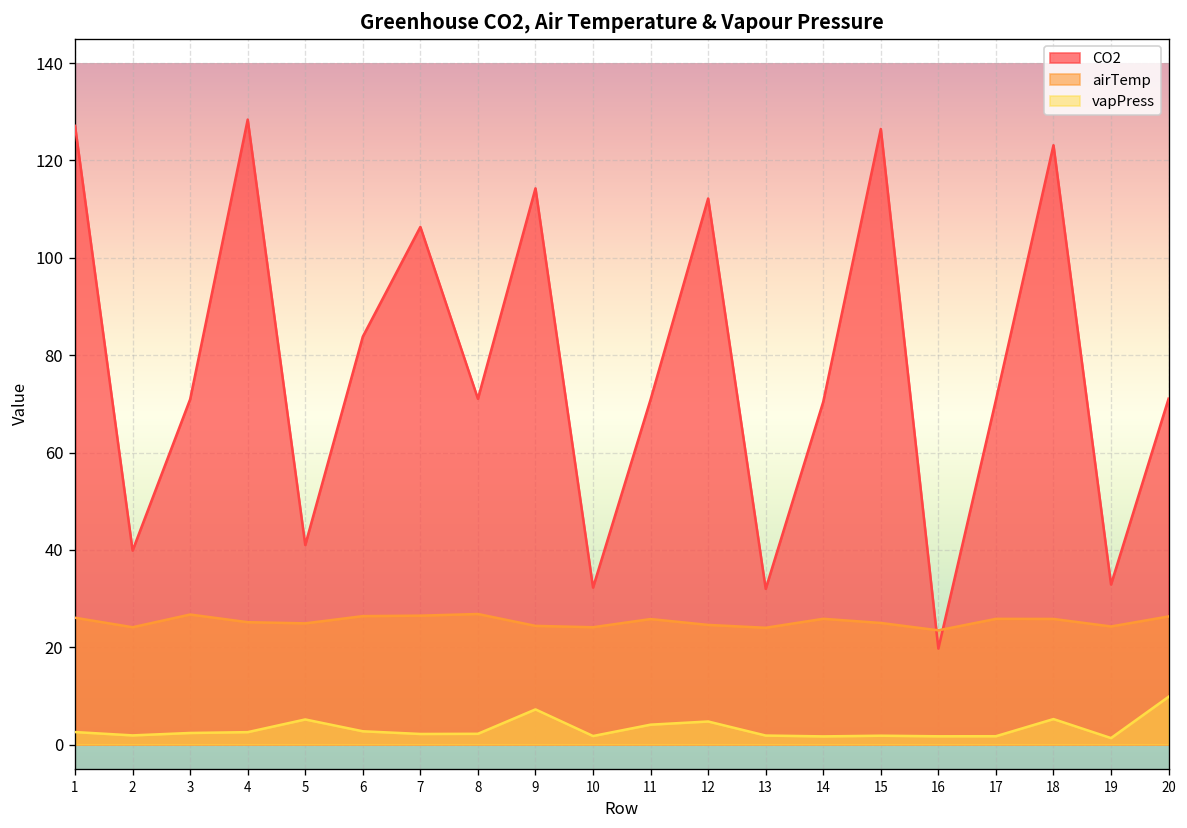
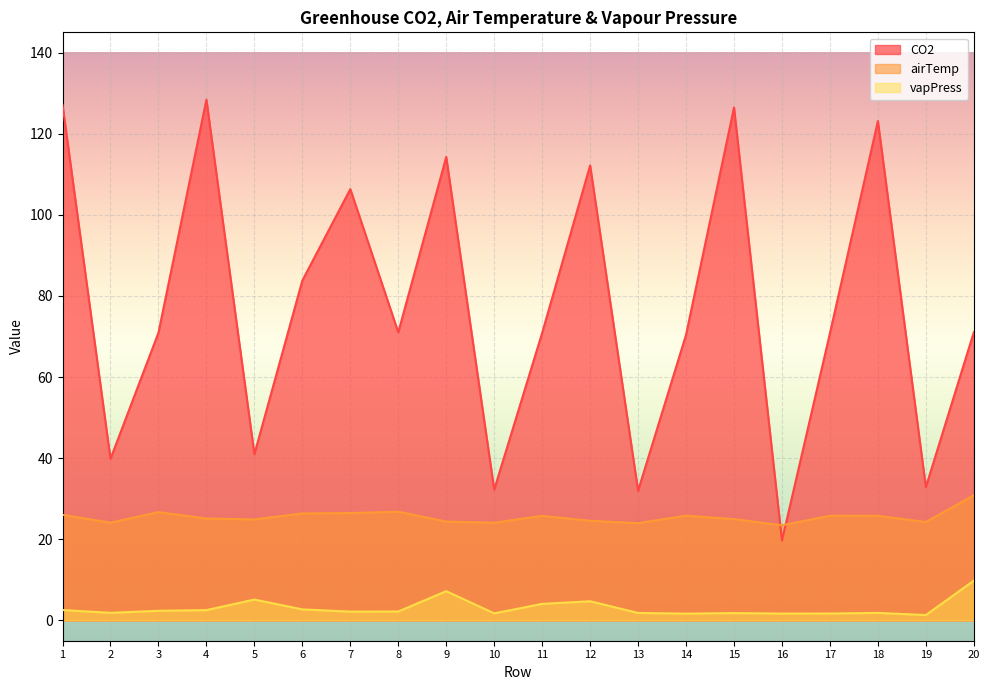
vapPress, 18: 5 -> 2
airTemp, 20: 26 -> 31
